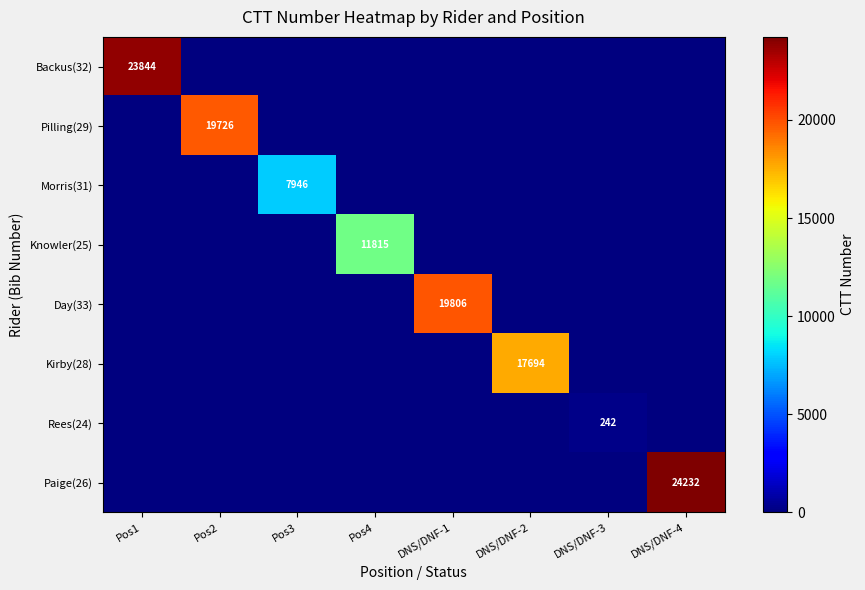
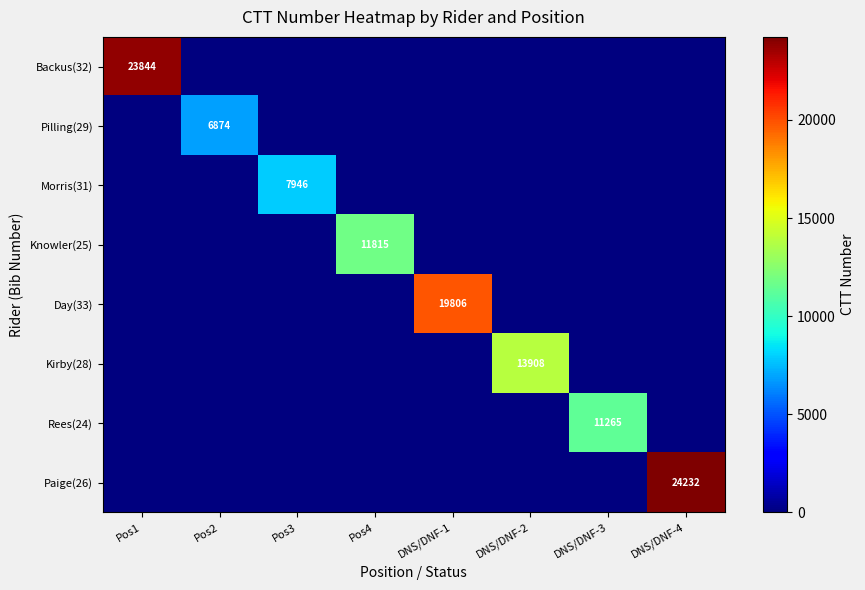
Pilling(29), Pos2: 19726 -> 6874
Kirby(28), DNS/DNF-2: 17694 -> 13908
Rees(24), DNS/DNF-3: 242 -> 11265
